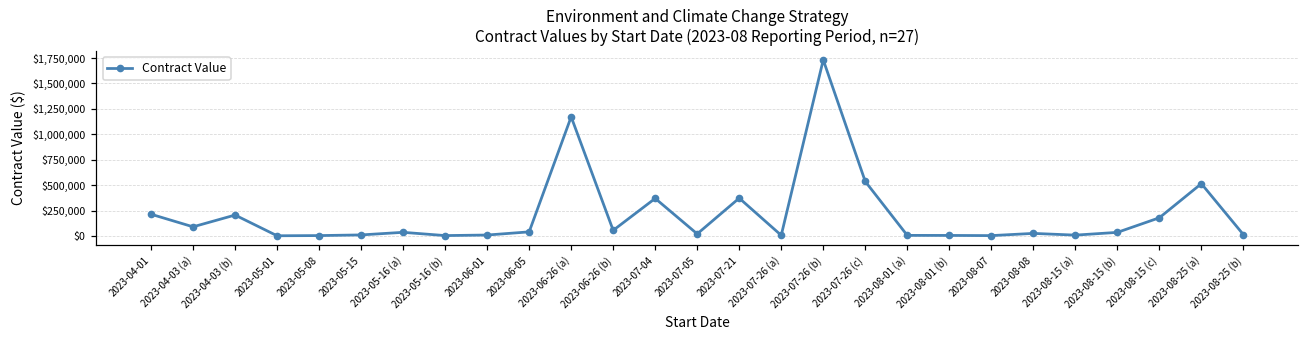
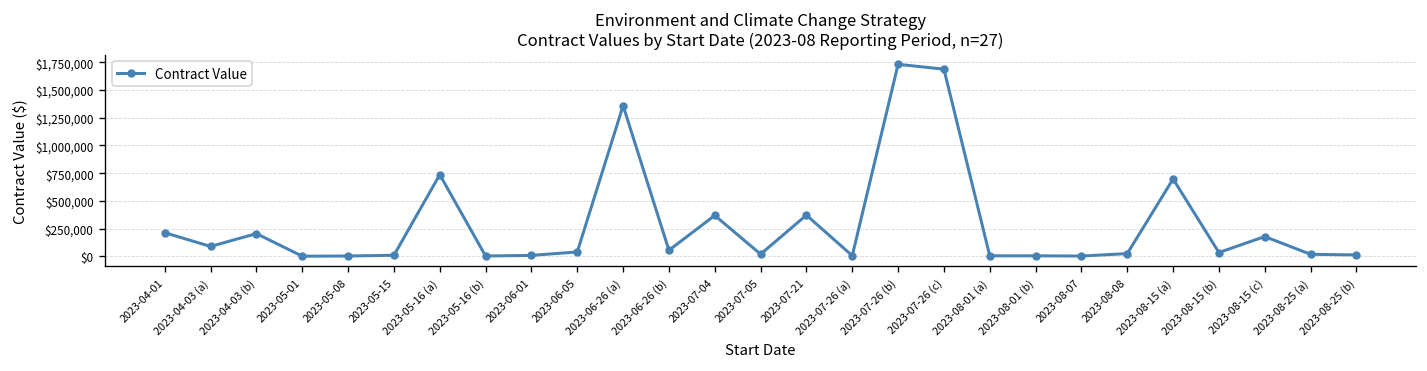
2023-05-16 (a): $0 -> $700,000
2023-06-26 (a): $1,200,000 -> $1,400,000
2023-07-26 (c): $500,000 -> $1,700,000
2023-08-15 (a): $0 -> $700,000
2023-08-25 (a): $500,000 -> $0
